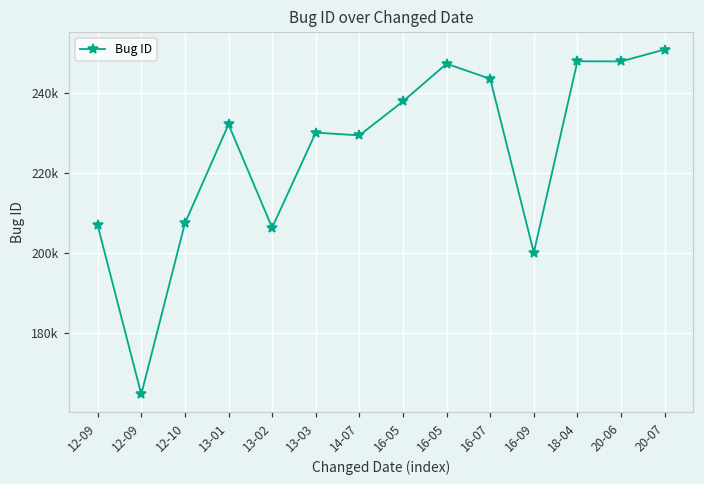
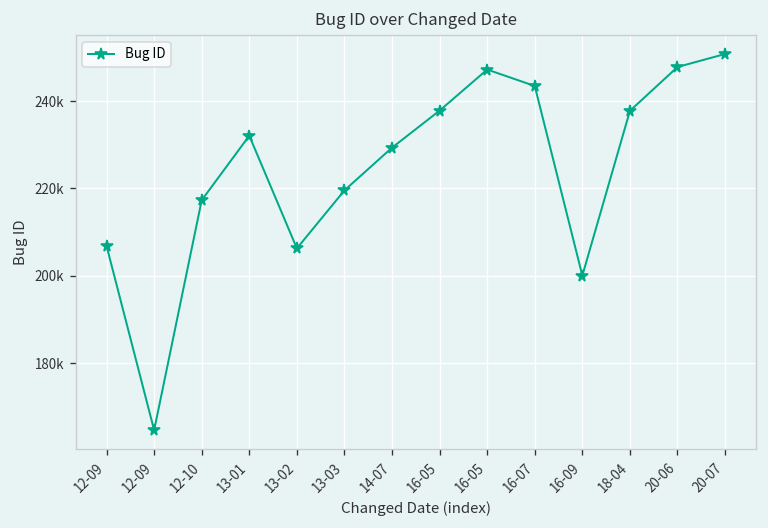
12-10: 207000 -> 217000
13-03: 230000 -> 220000
18-04: 248000 -> 238000
